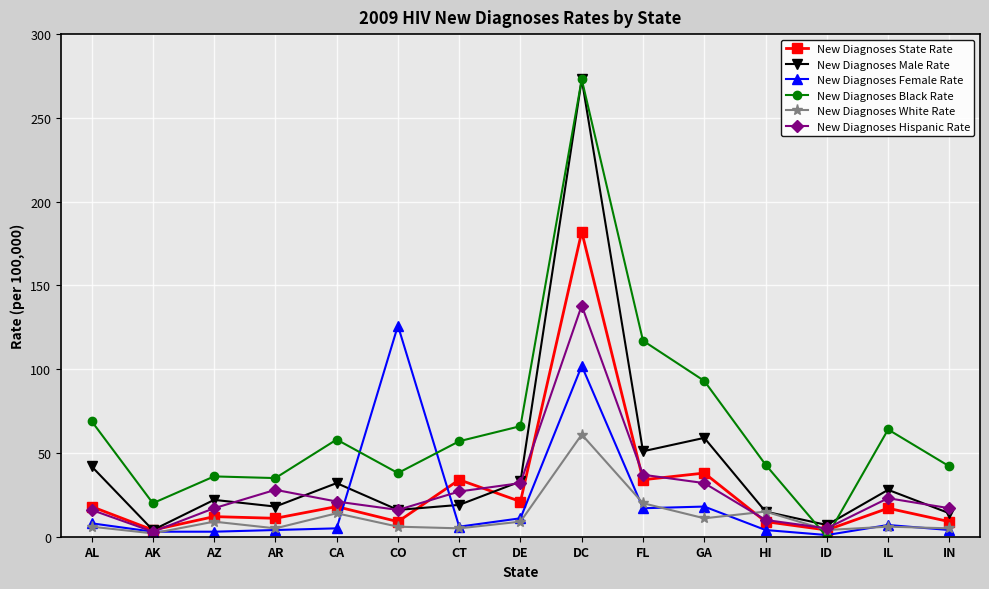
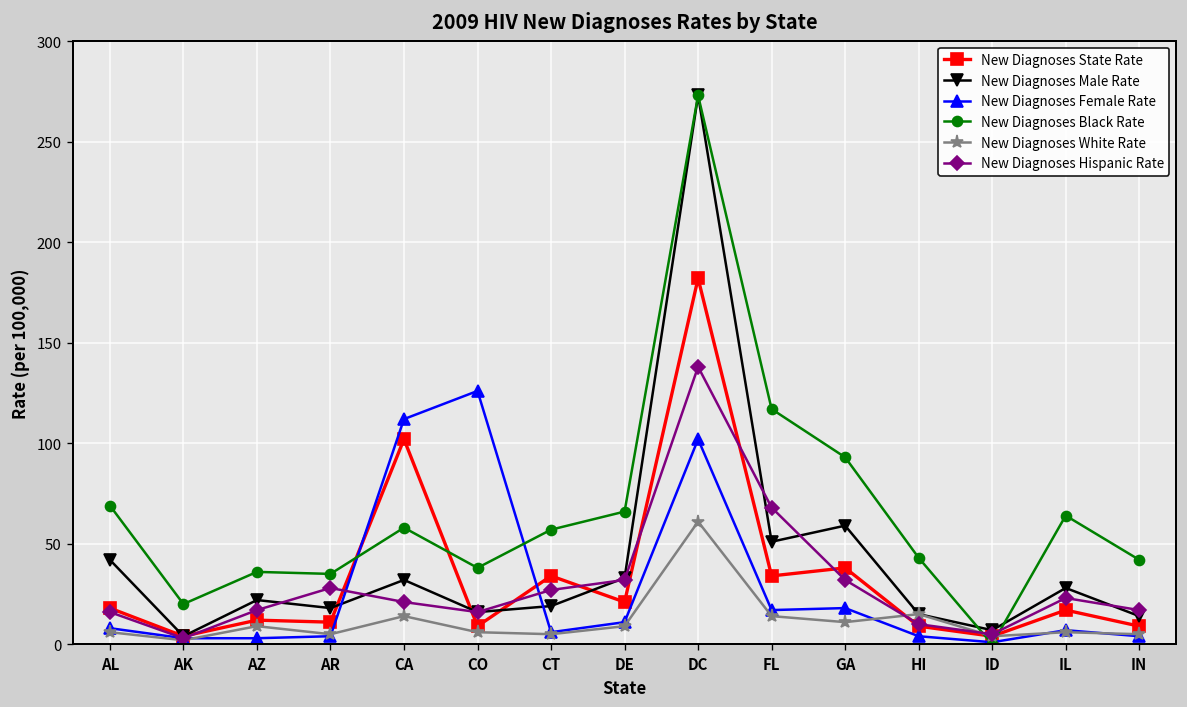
New Diagnoses State Rate, CA: 18 -> 102
New Diagnoses Female Rate, CA: 5 -> 112
New Diagnoses White Rate, FL: 20 -> 14
New Diagnoses Hispanic Rate, FL: 37 -> 68
